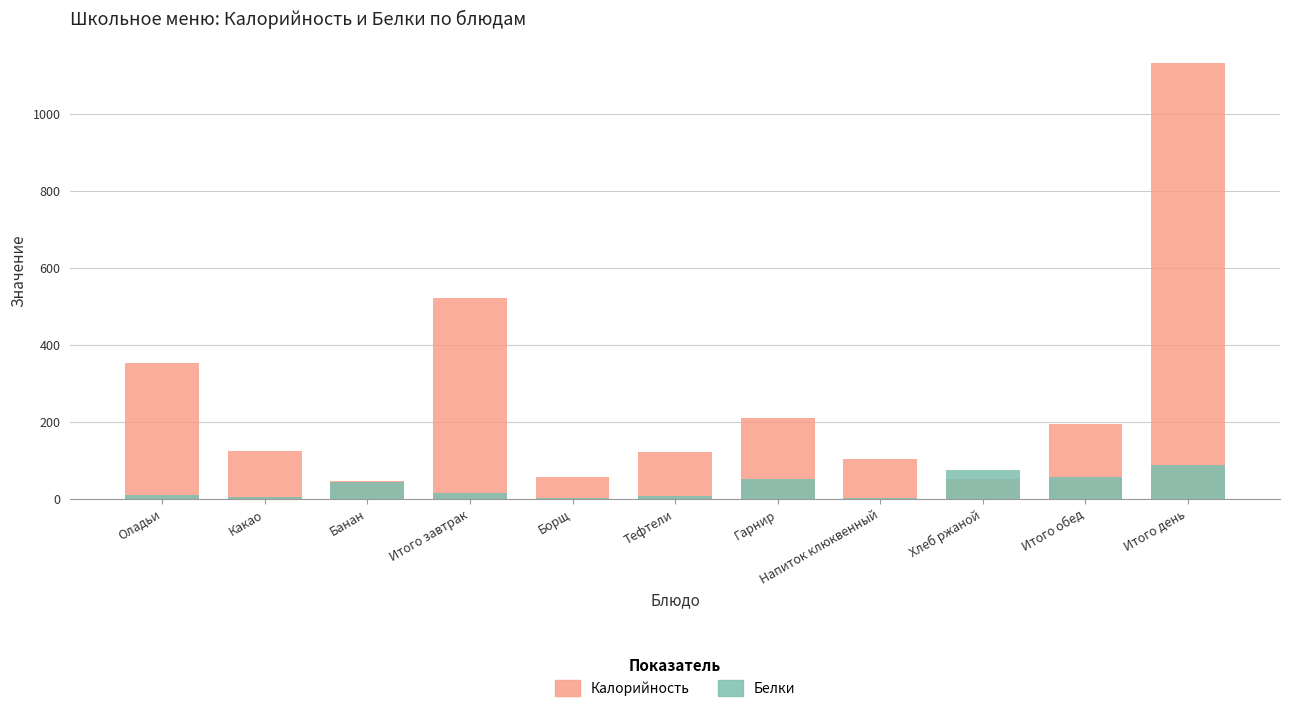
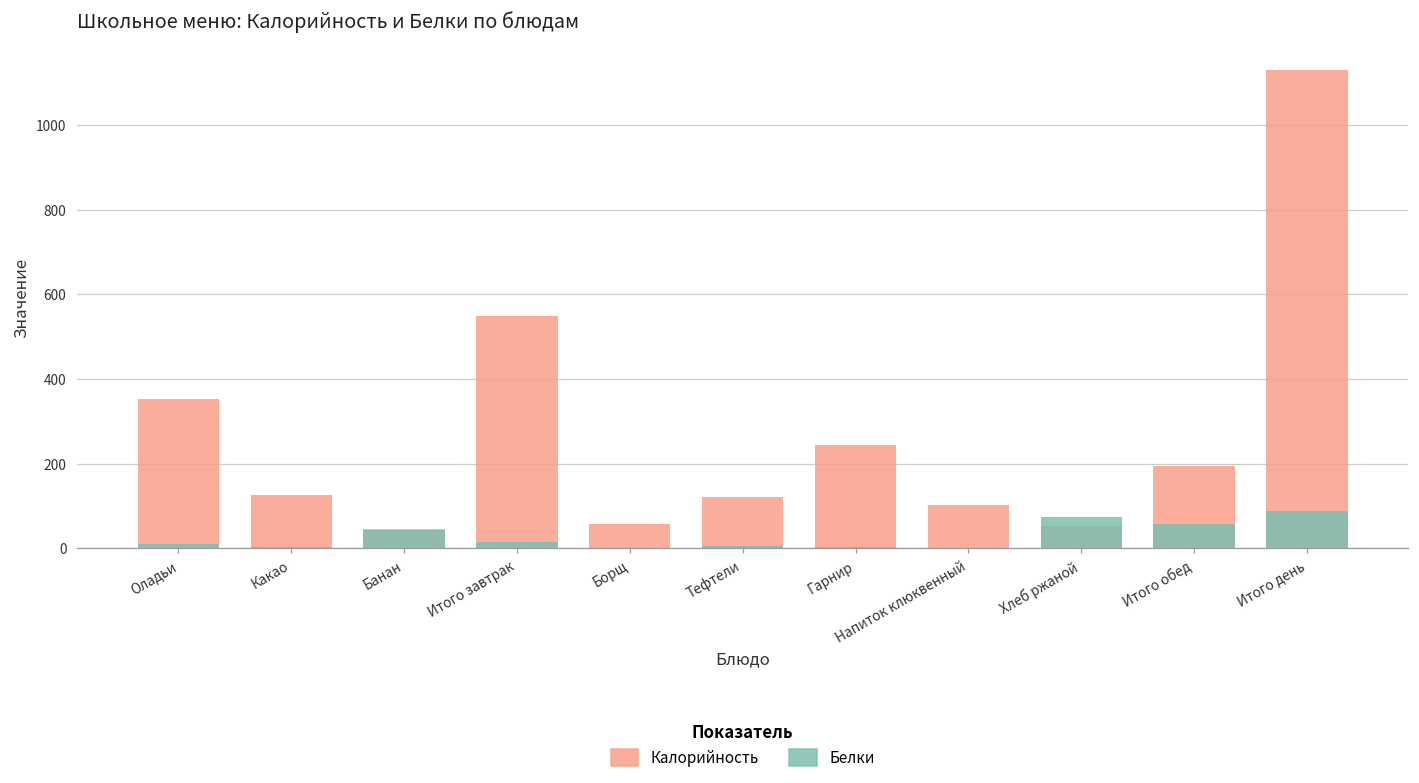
Калорийность, Итого завтрак: 520 -> 550
Калорийность, Гарнир: 210 -> 250
Белки, Гарнир: 50 -> 0
